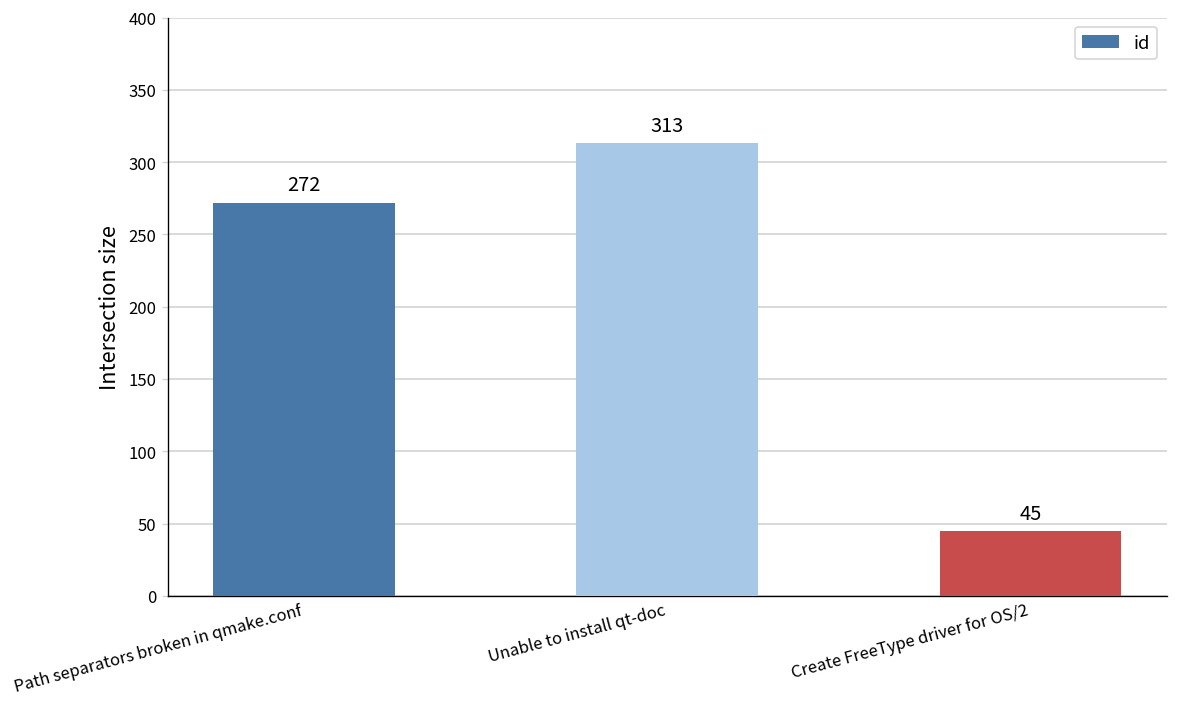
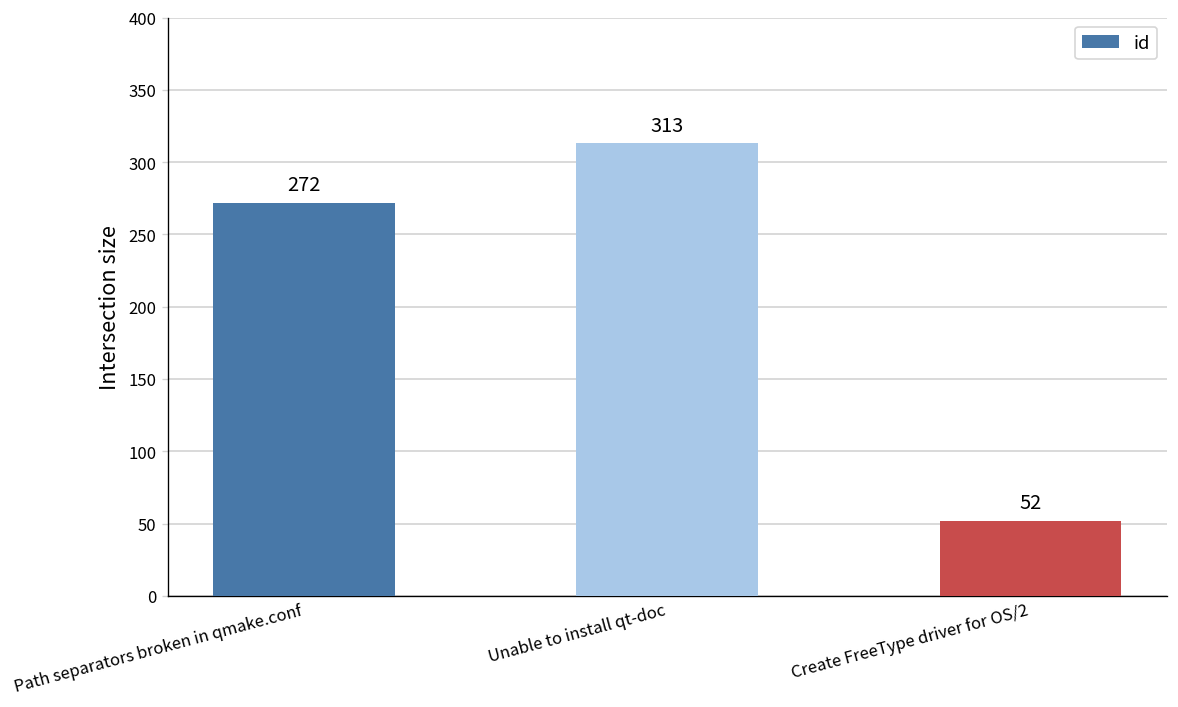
Create FreeType driver for OS/2: 45 -> 52
